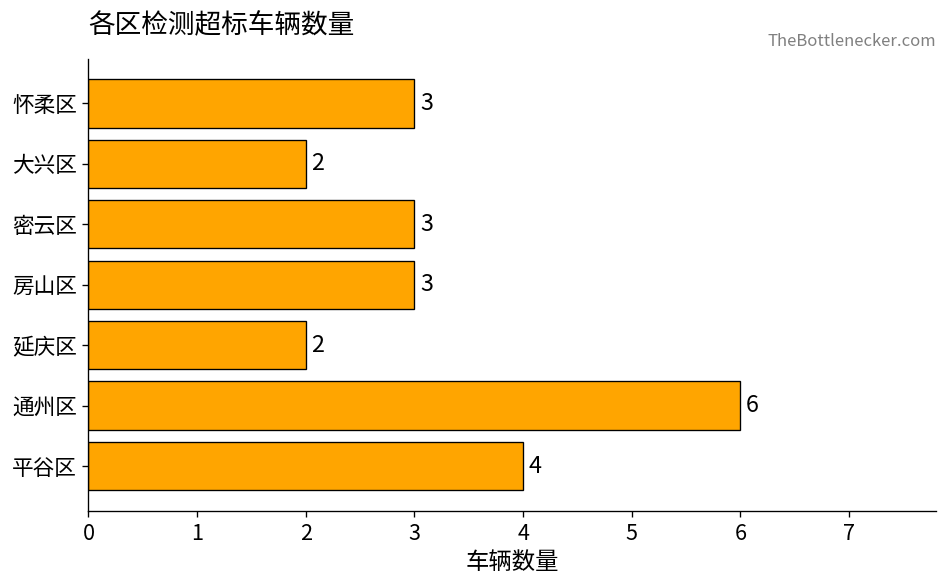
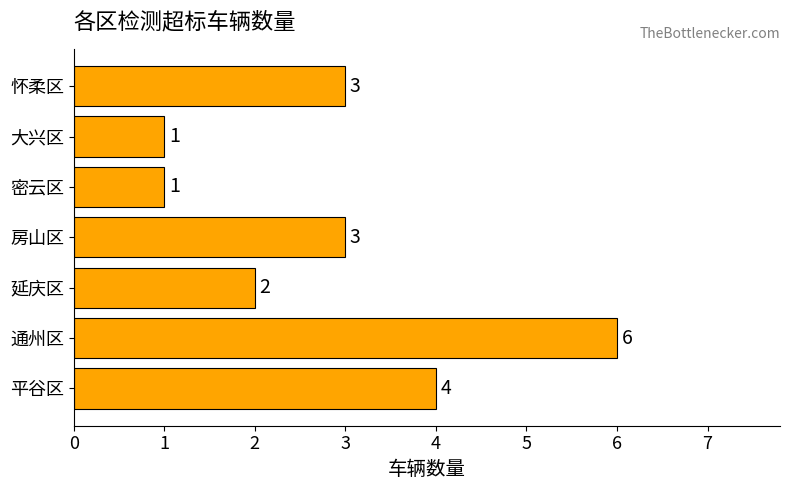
大兴区: 2 -> 1
密云区: 3 -> 1
